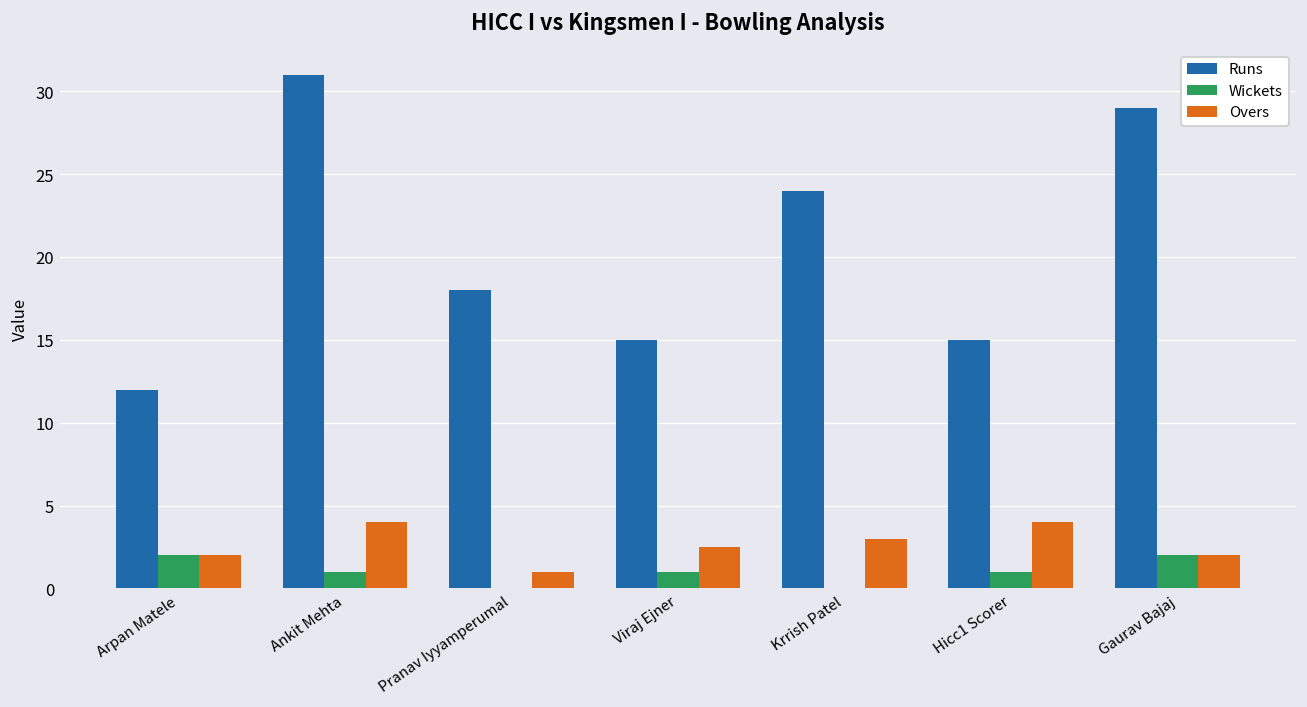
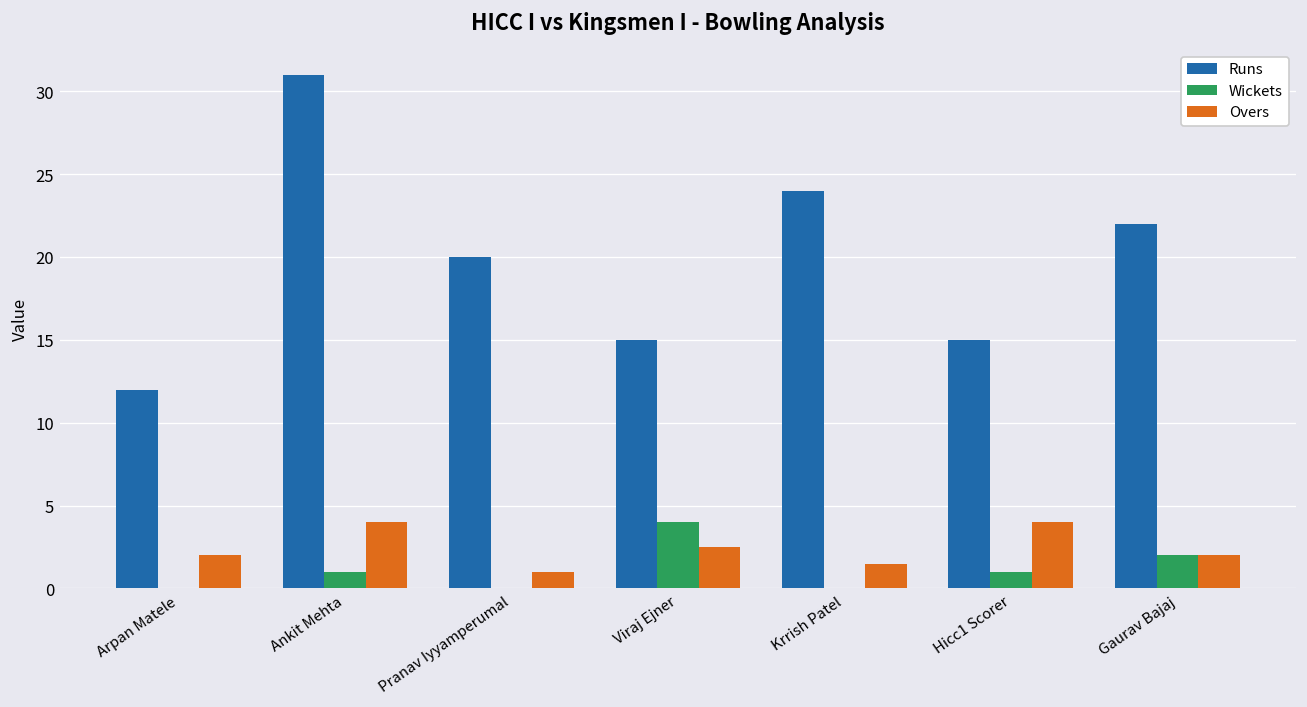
Wickets, Arpan Matele: 2 -> 0
Runs, Pranav Iyyamperumal: 18 -> 20
Wickets, Viraj Ejner: 1 -> 4
Overs, Krrish Patel: 3.0 -> 1.5
Runs, Gaurav Bajaj: 29 -> 22
